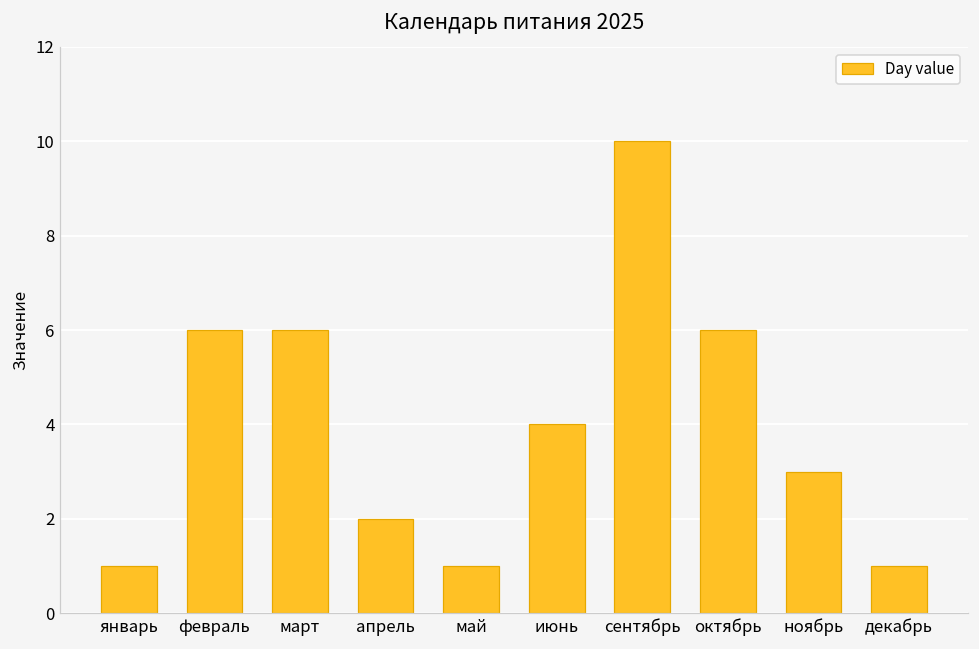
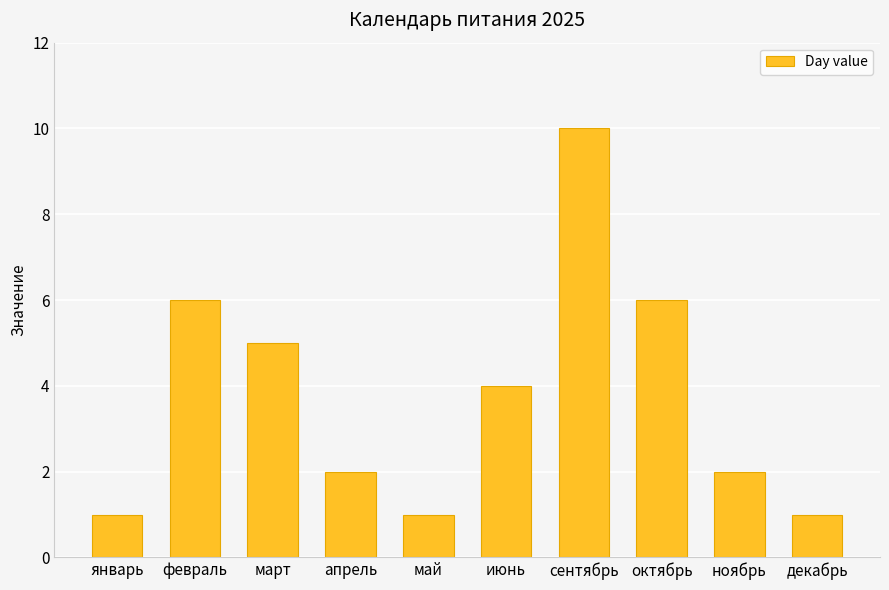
март: 6 -> 5
ноябрь: 3 -> 2
